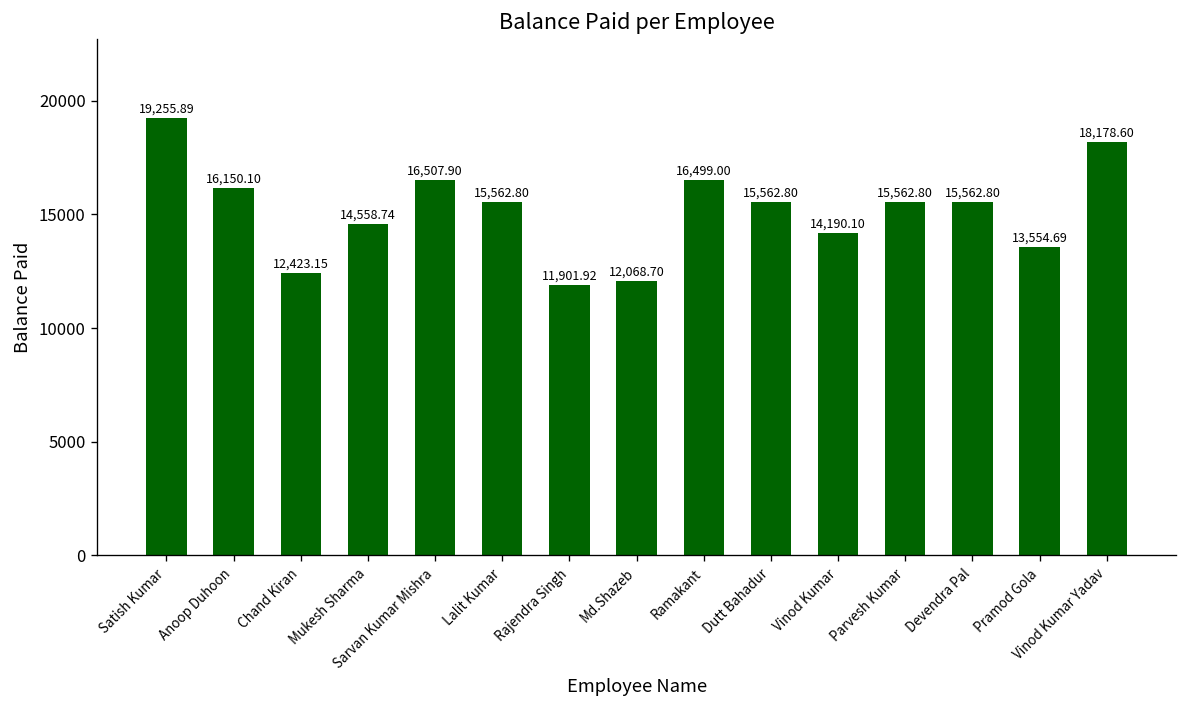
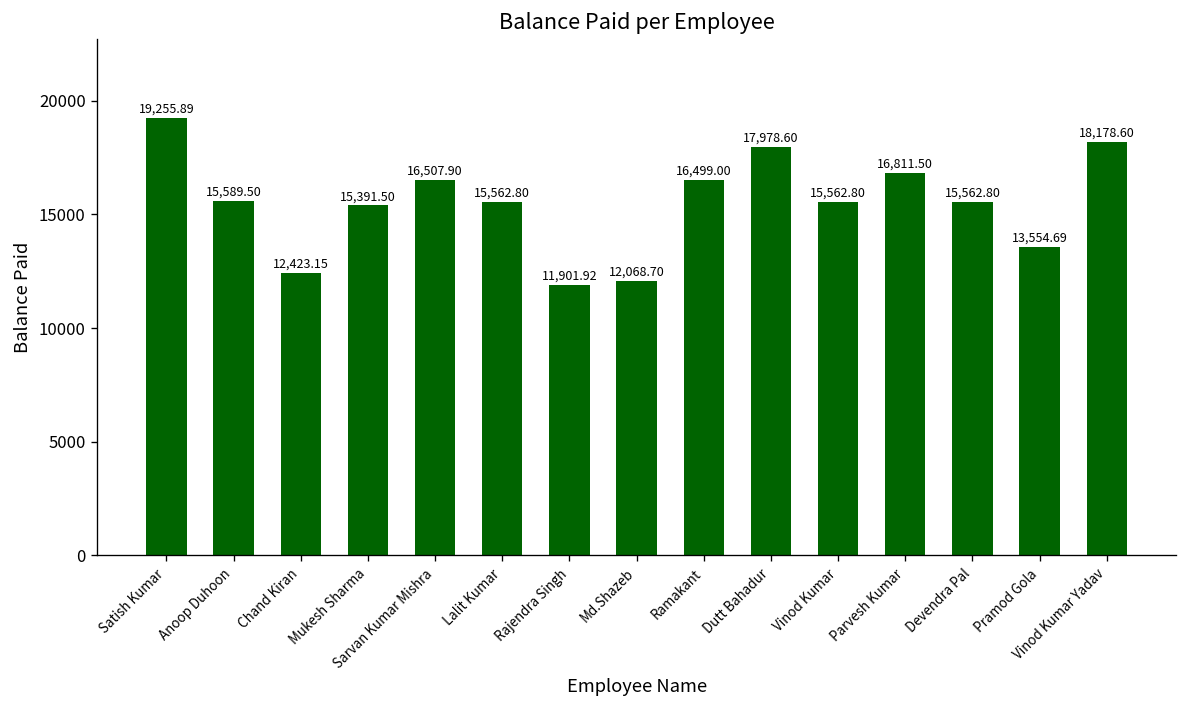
Anoop Duhoon: 16,150.10 -> 15,589.50
Mukesh Sharma: 14,558.74 -> 15,391.50
Dutt Bahadur: 15,562.80 -> 17,978.60
Vinod Kumar: 14,190.10 -> 15,562.80
Parvesh Kumar: 15,562.80 -> 16,811.50
